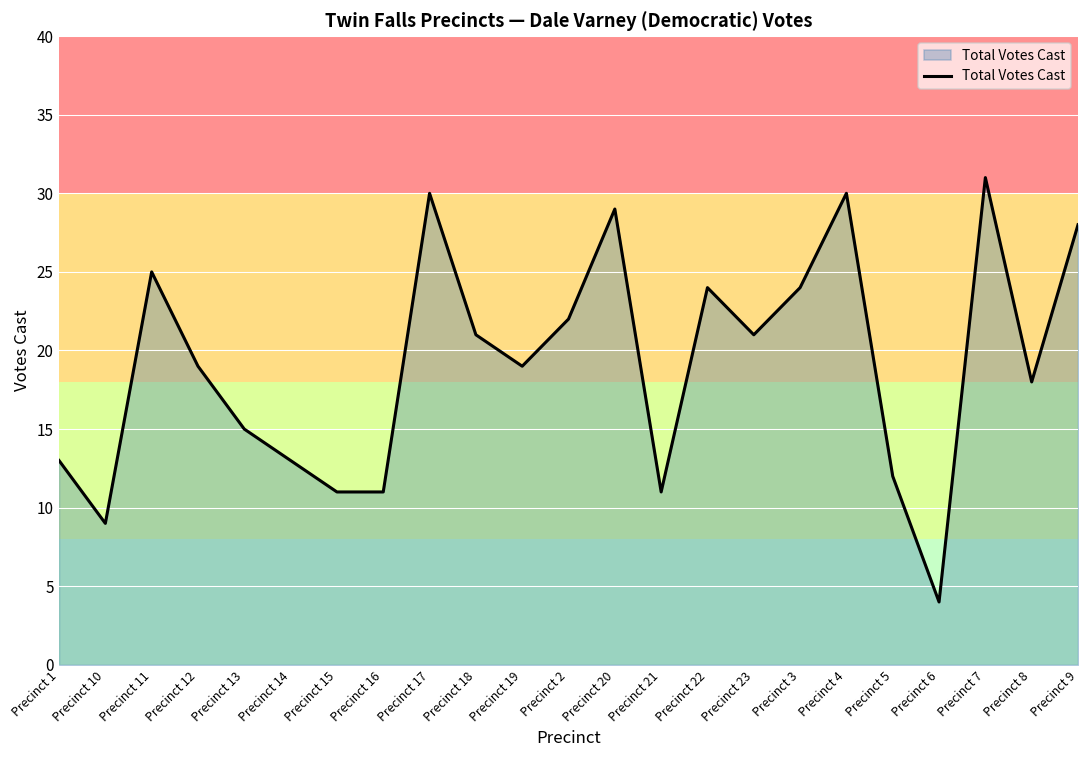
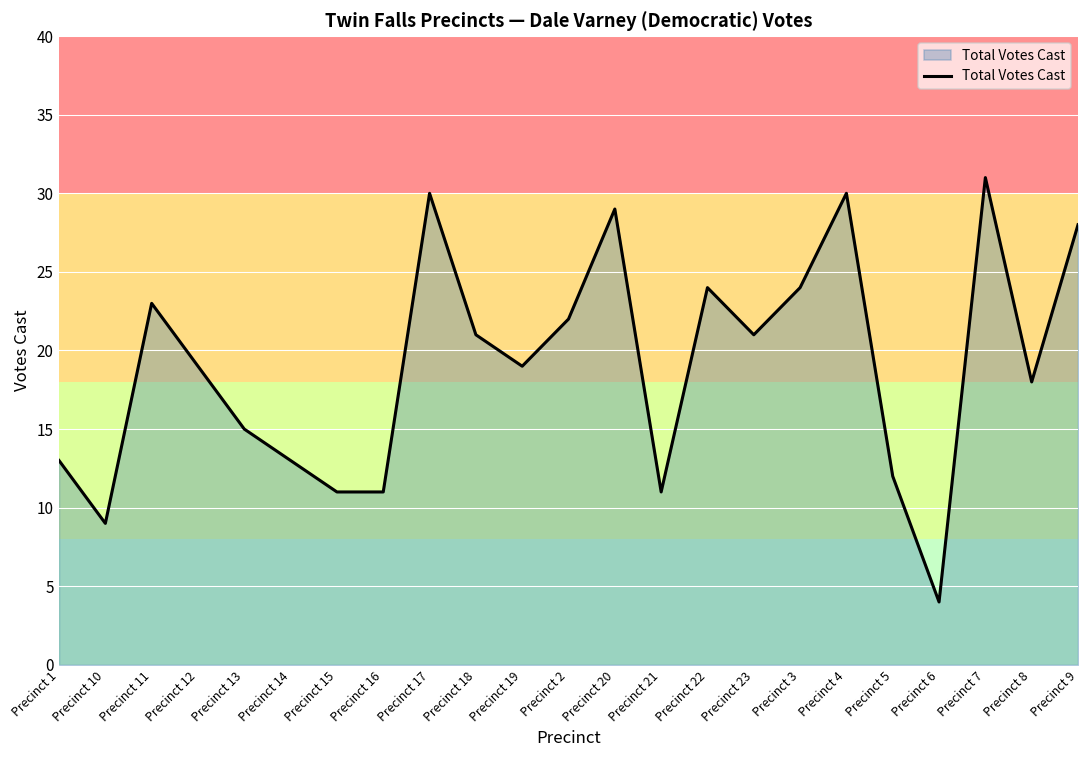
Precinct 11: 25 -> 23
